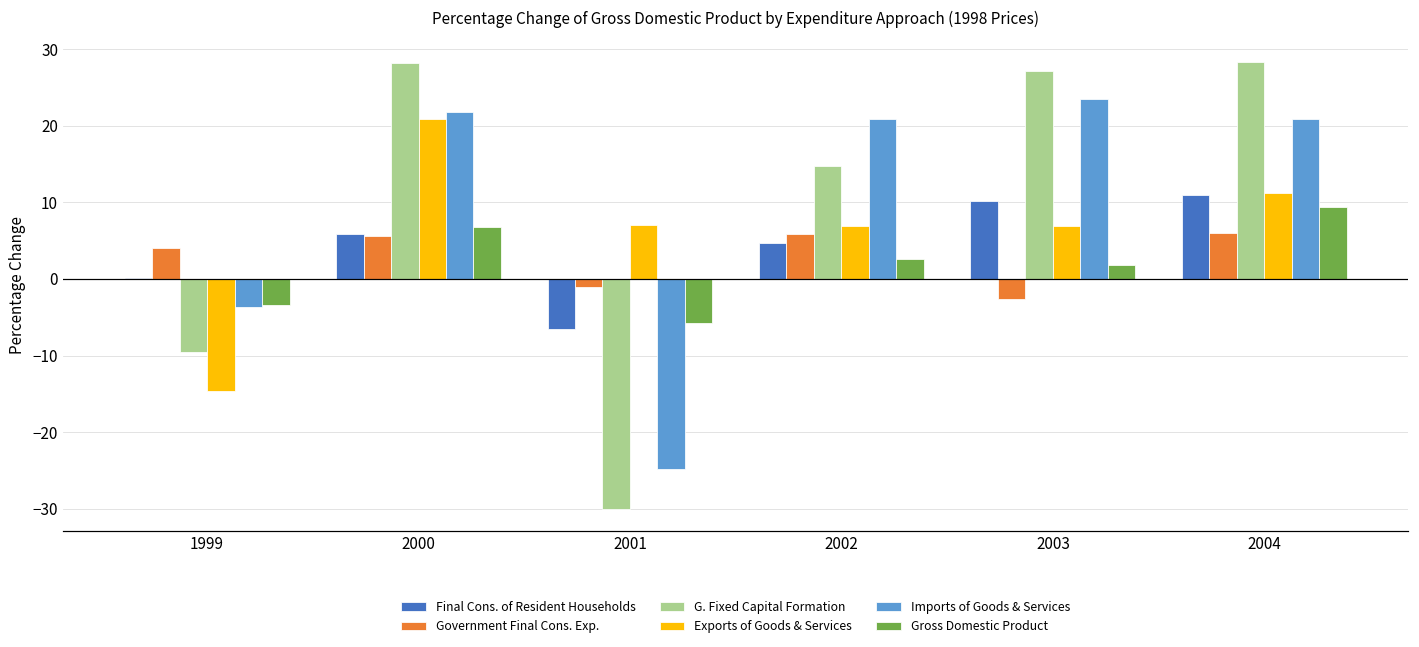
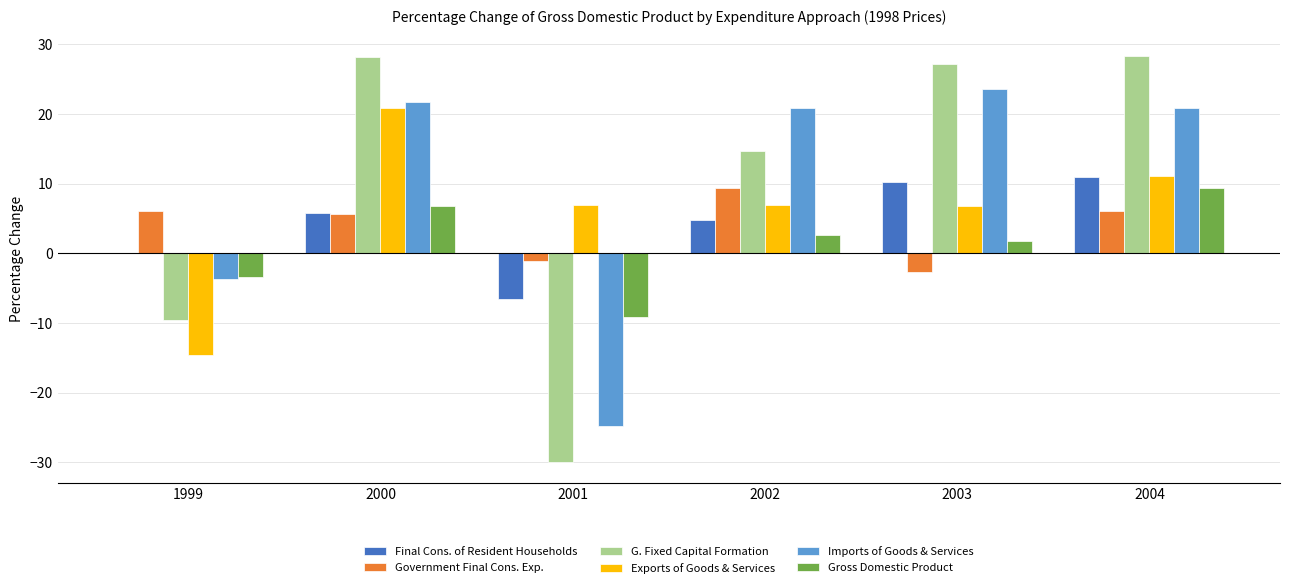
Government Final Cons. Exp., 1999: 4 -> 6
Gross Domestic Product, 2001: -6 -> -9
Government Final Cons. Exp., 2002: 6 -> 9
